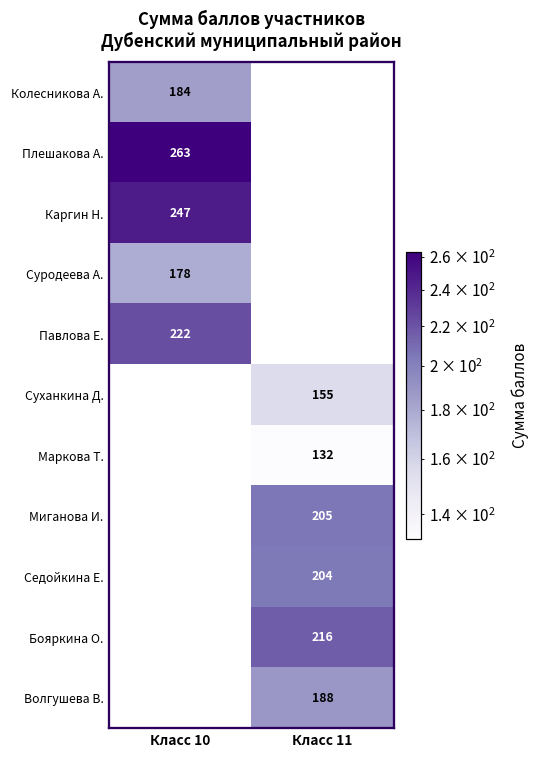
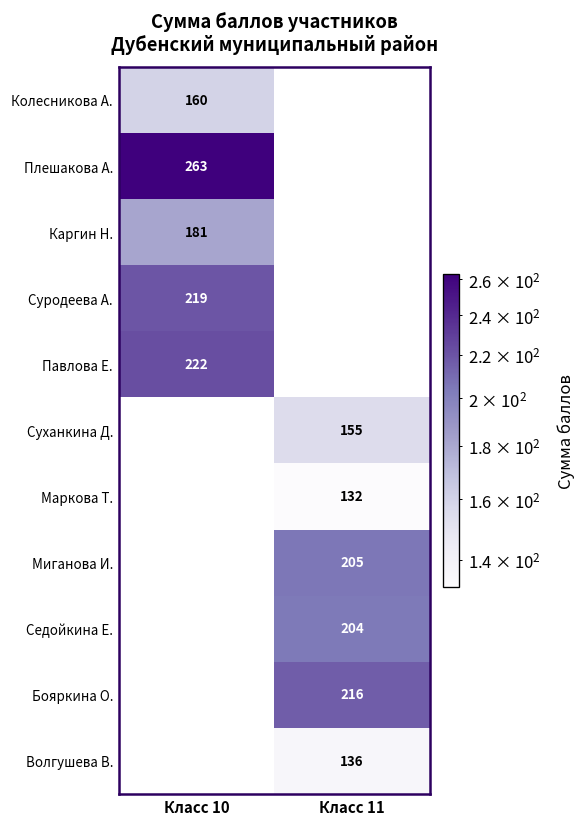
Колесникова А., Класс 10: 184 -> 160
Каргин Н., Класс 10: 247 -> 181
Суродеева А., Класс 10: 178 -> 219
Волгушева В., Класс 11: 188 -> 136
